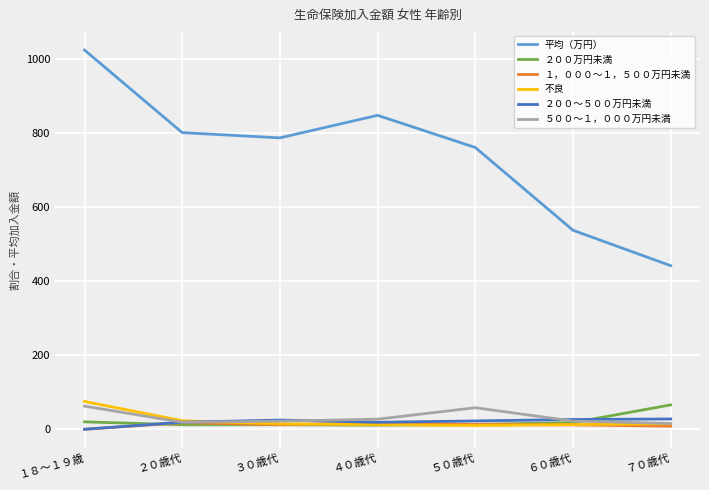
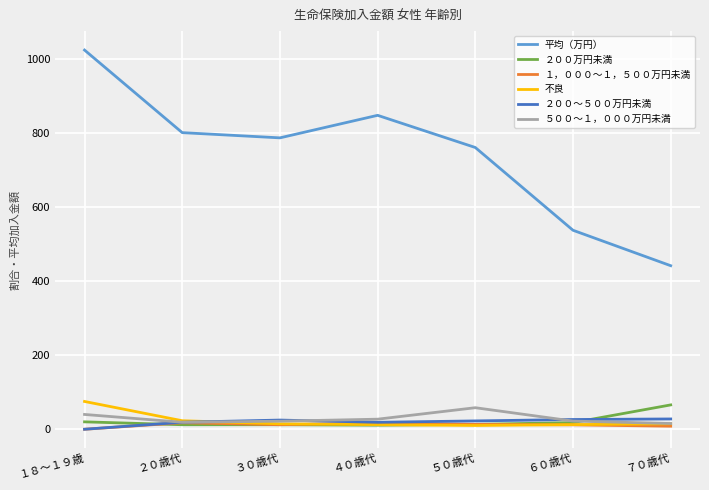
５００～１，０００万円未満, １８～１９歳: 60 -> 40
